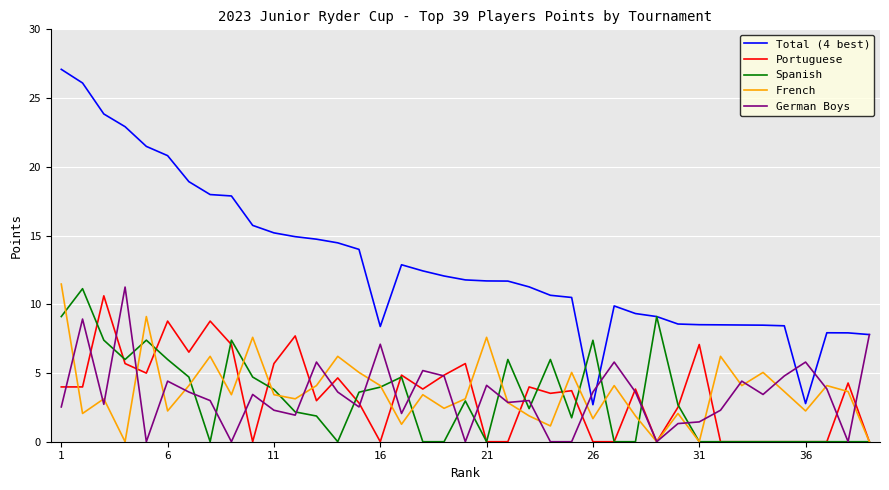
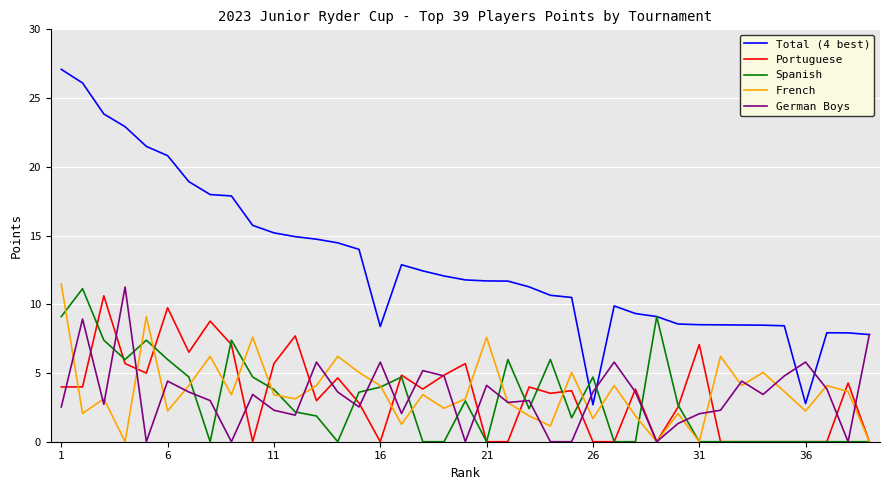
Portuguese, 6: 8.8 -> 9.7
German Boys, 16: 7.1 -> 5.8
Spanish, 26: 7.4 -> 4.7
German Boys, 31: 1.4 -> 2.0
